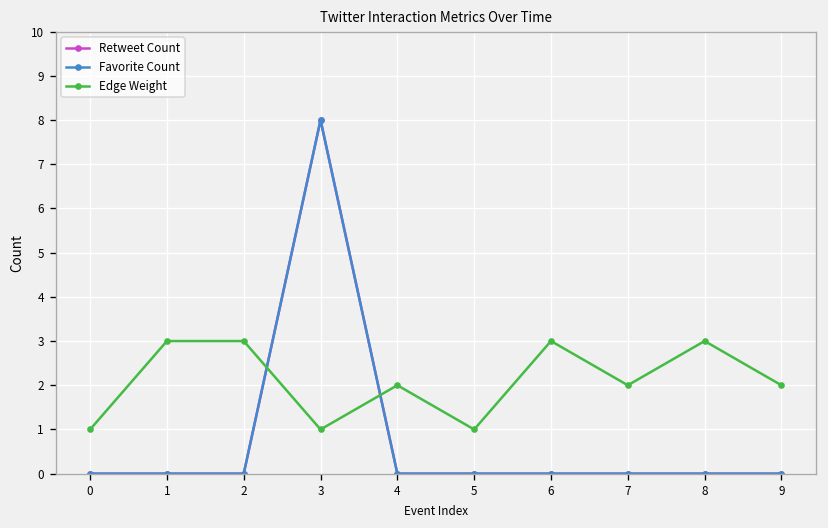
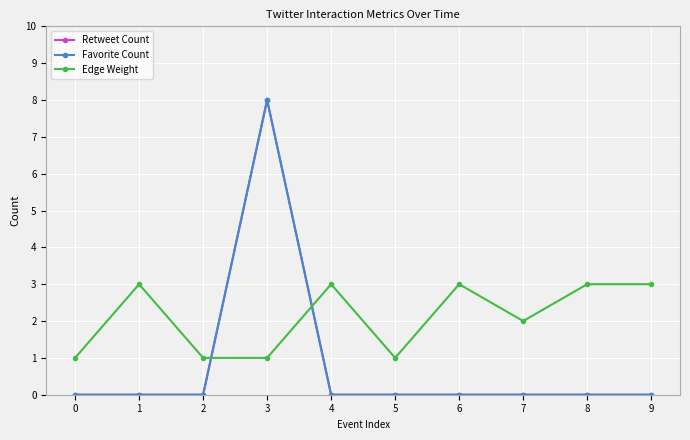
Edge Weight, 2: 3 -> 1
Edge Weight, 4: 2 -> 3
Edge Weight, 9: 2 -> 3
